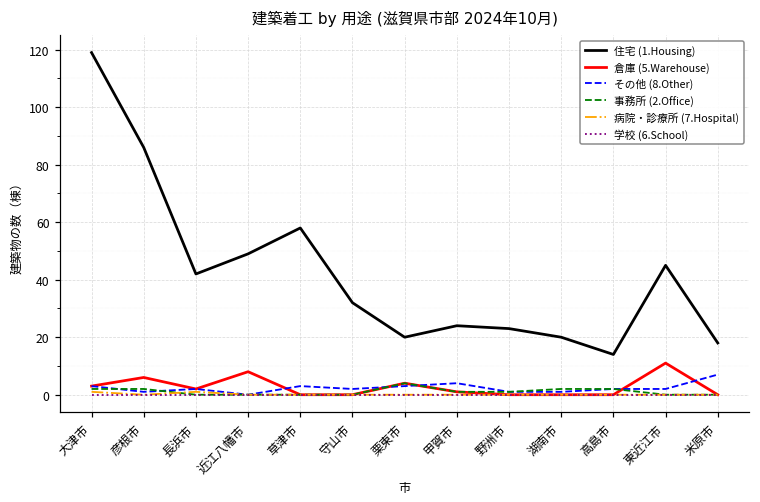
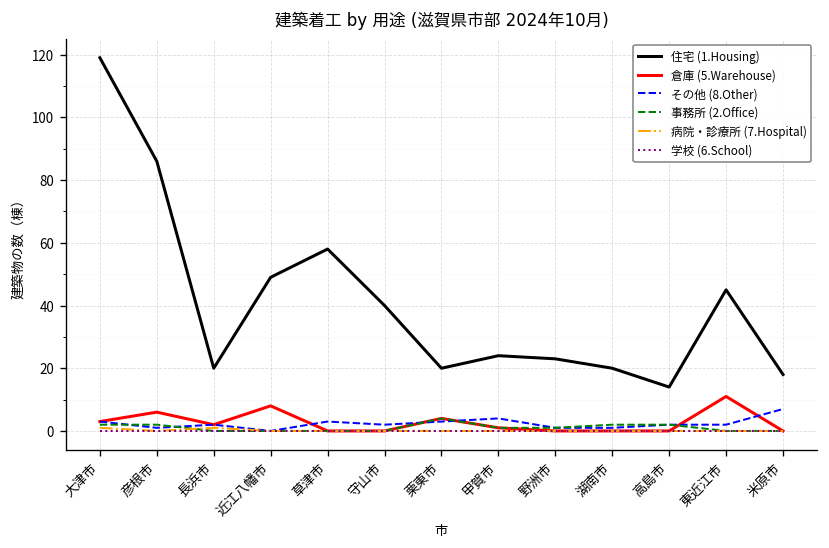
住宅 (1.Housing), 長浜市: 42 -> 20
住宅 (1.Housing), 守山市: 32 -> 40
